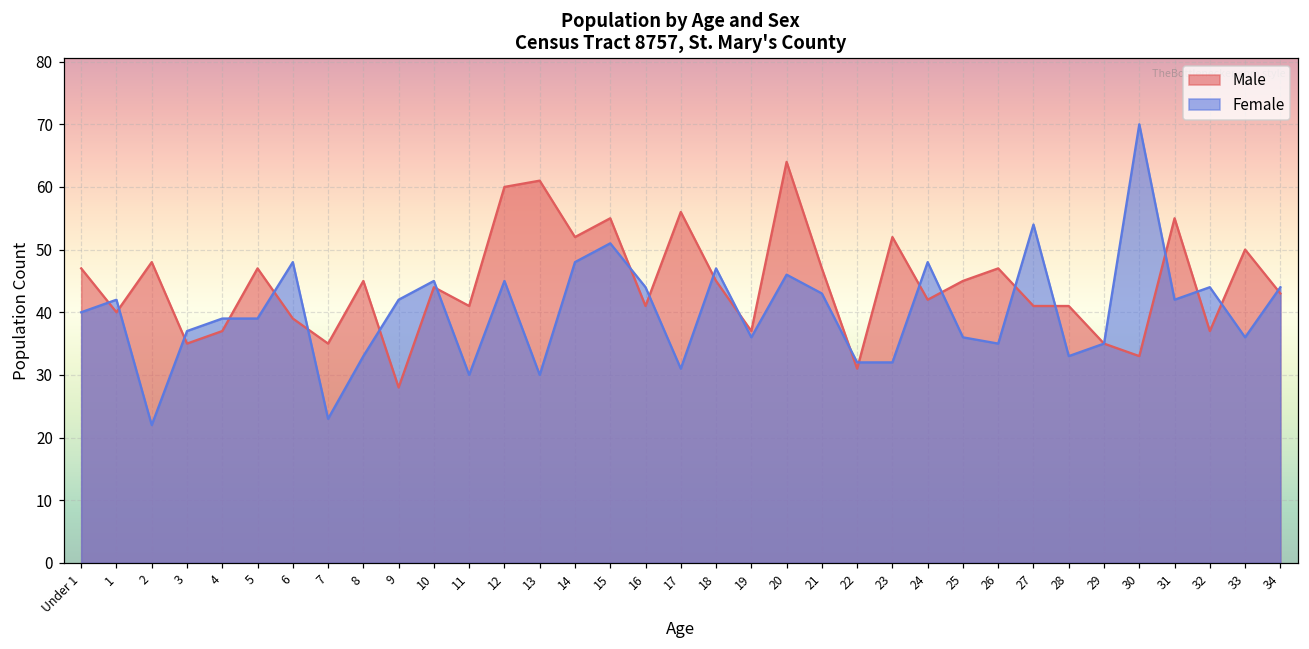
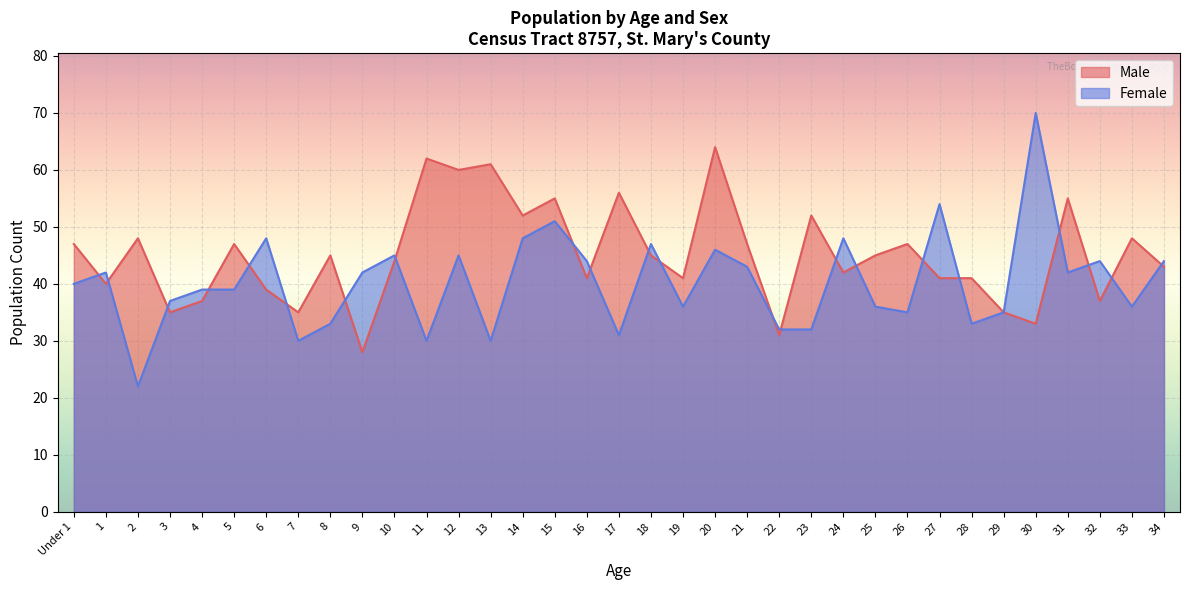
Female, 7: 23 -> 30
Male, 11: 41 -> 62
Male, 19: 37 -> 41
Male, 33: 50 -> 48
